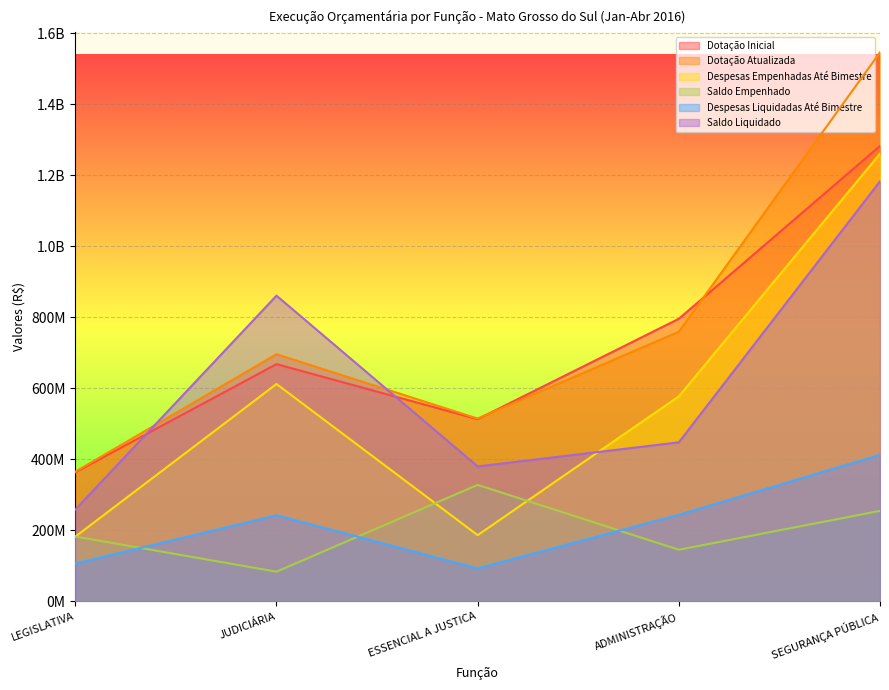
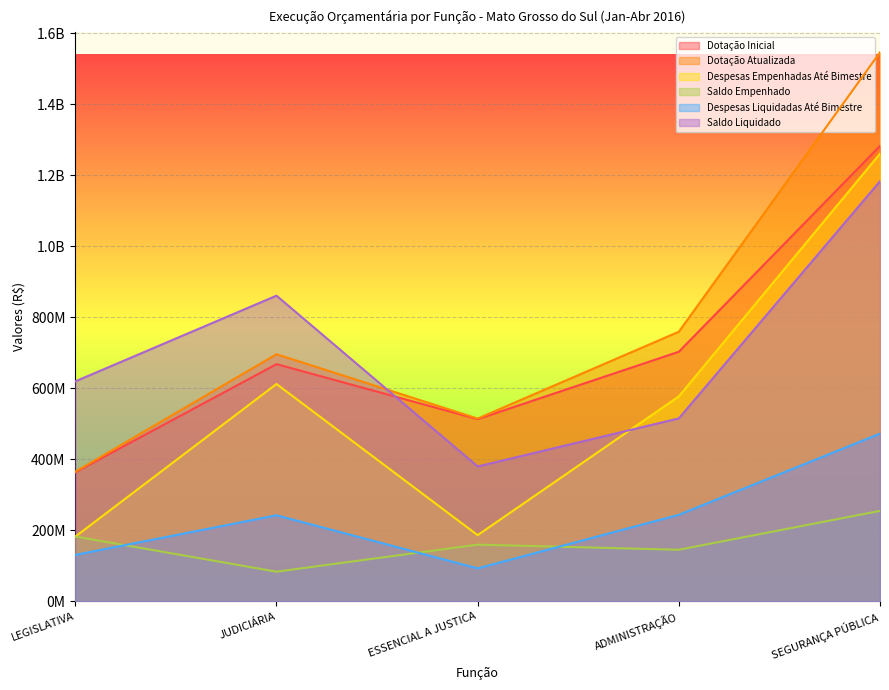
Despesas Liquidadas Até Bimestre, LEGISLATIVA: 110000000 -> 130000000
Saldo Liquidado, LEGISLATIVA: 260000000 -> 620000000
Saldo Empenhado, ESSENCIAL A JUSTICA: 330000000 -> 160000000
Dotação Inicial, ADMINISTRAÇÃO: 800000000 -> 700000000
Saldo Liquidado, ADMINISTRAÇÃO: 450000000 -> 520000000
Despesas Liquidadas Até Bimestre, SEGURANÇA PÚBLICA: 410000000 -> 470000000
